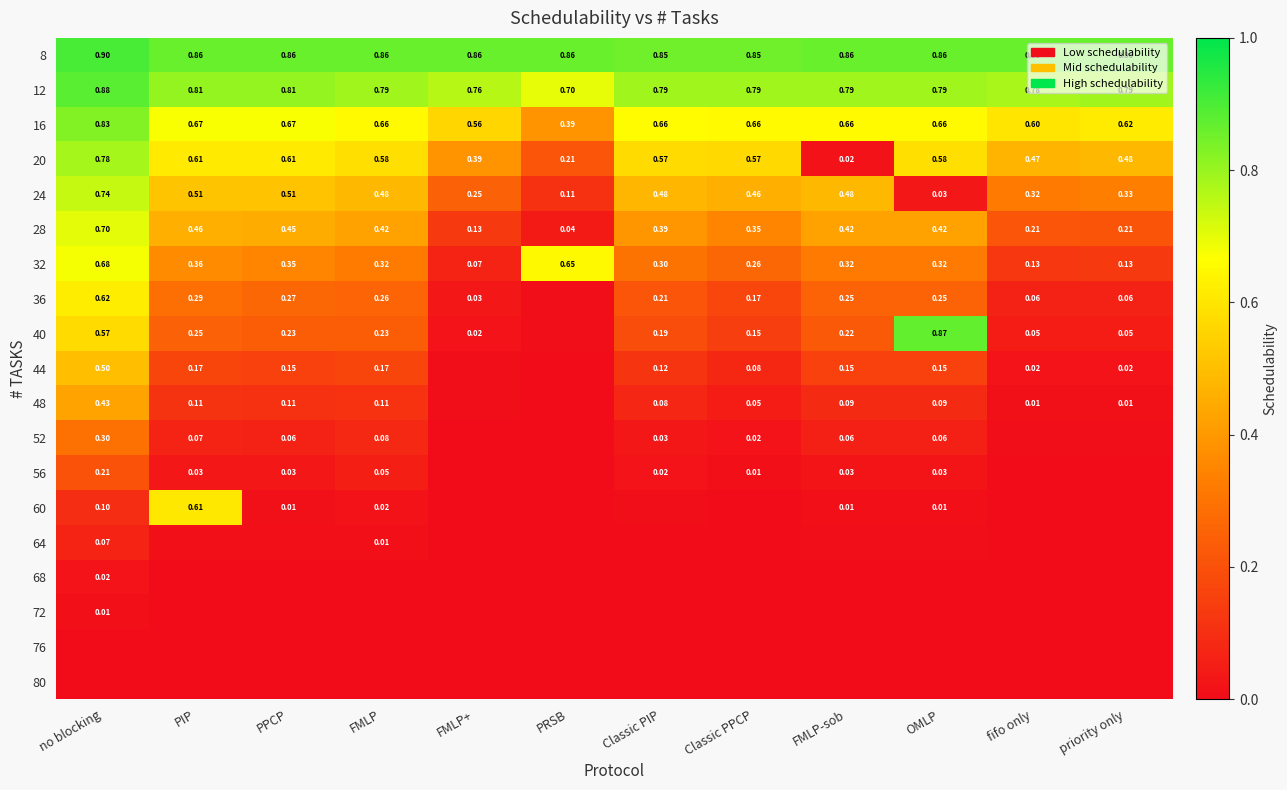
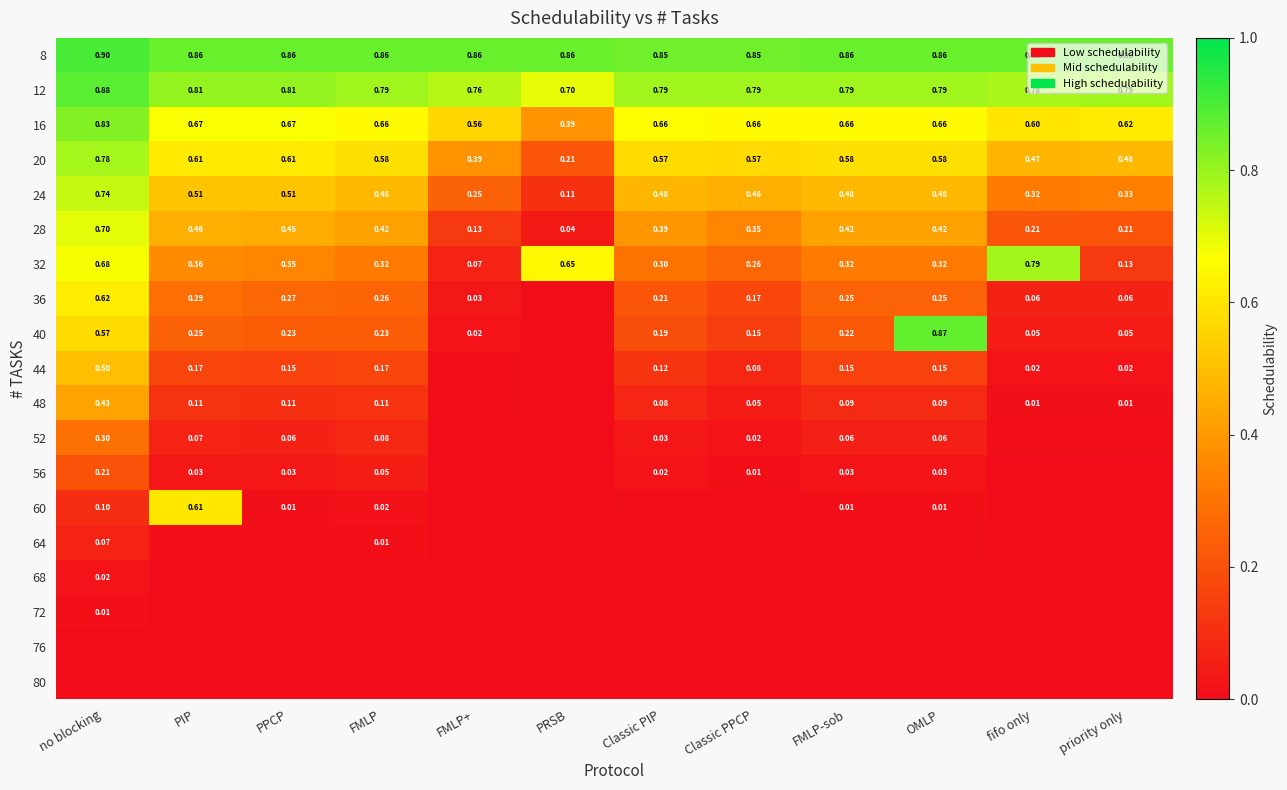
20, FMLP-sob: 0.02 -> 0.58
24, OMLP: 0.03 -> 0.48
32, fifo only: 0.13 -> 0.79
